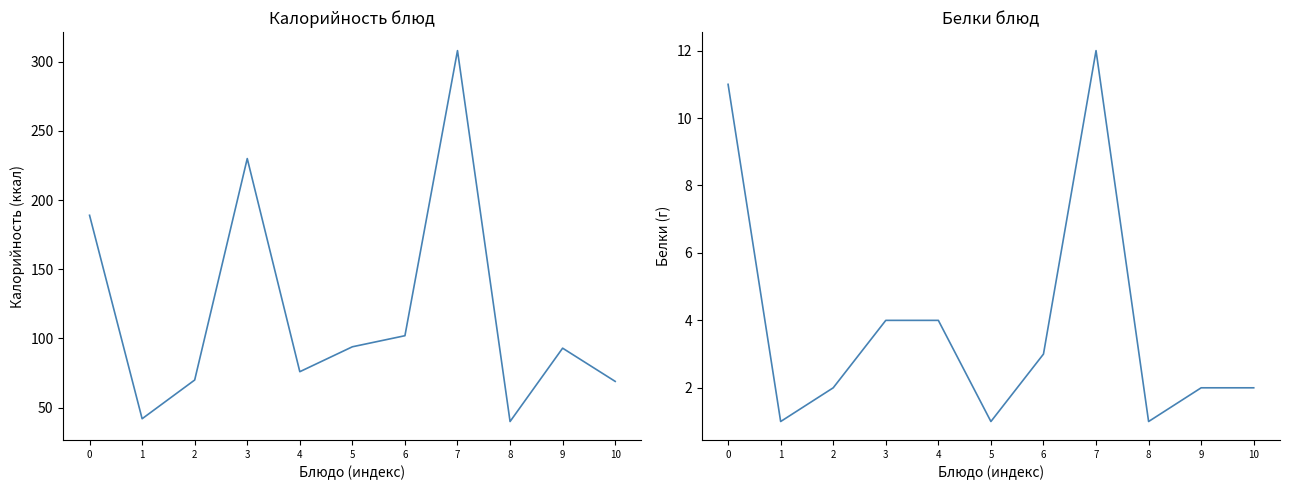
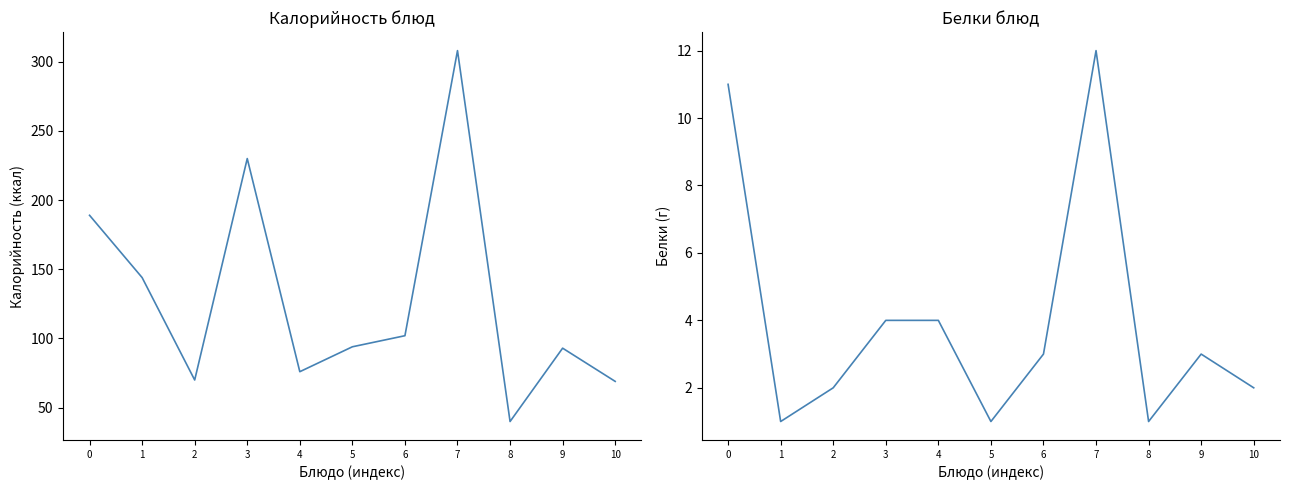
Калорийность блюд, 1: 42 -> 144
Белки блюд, 9: 2 -> 3
